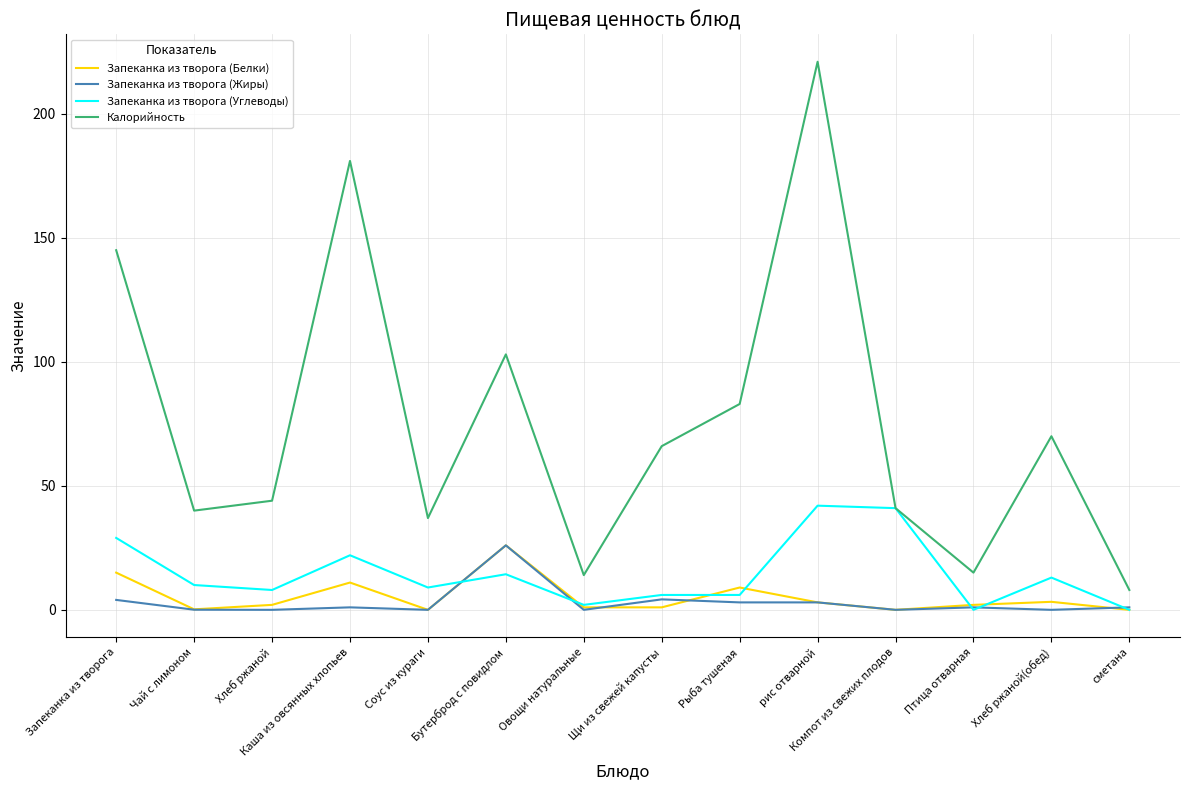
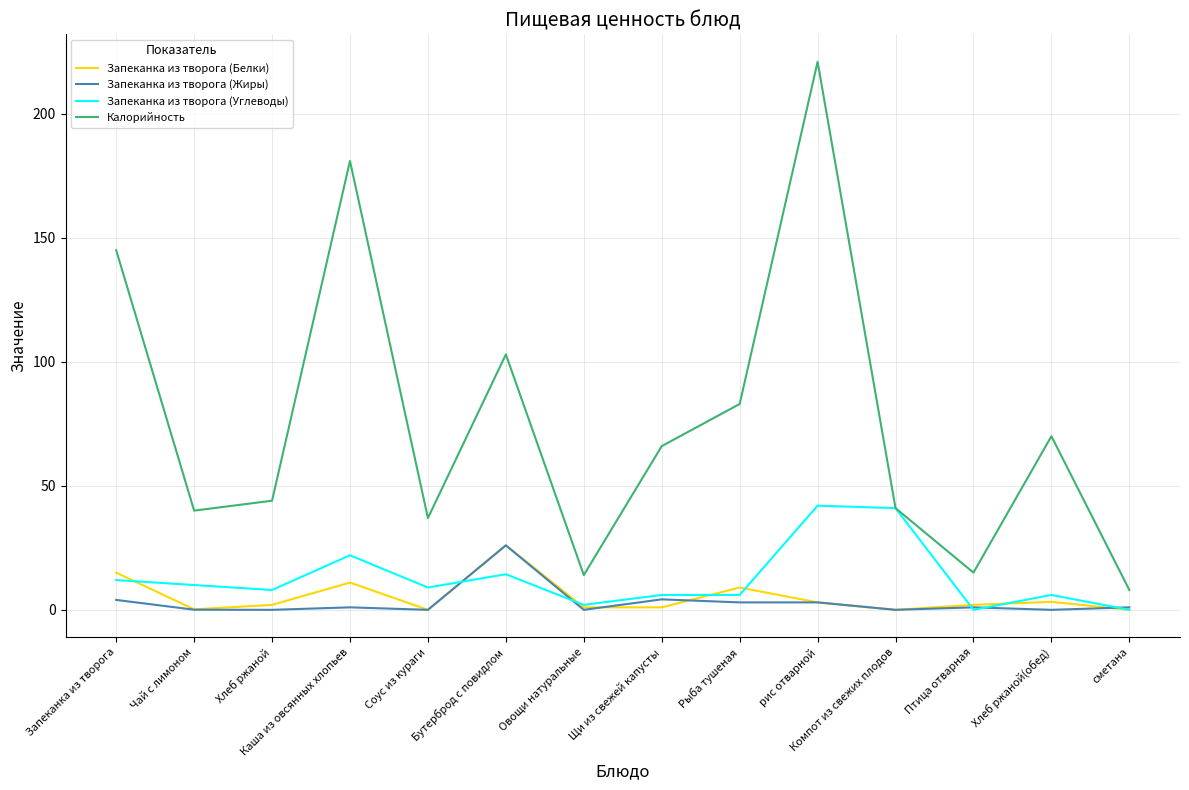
Запеканка из творога (Углеводы), Запеканка из творога: 29 -> 12
Запеканка из творога (Углеводы), Хлеб ржаной(обед): 13 -> 6
